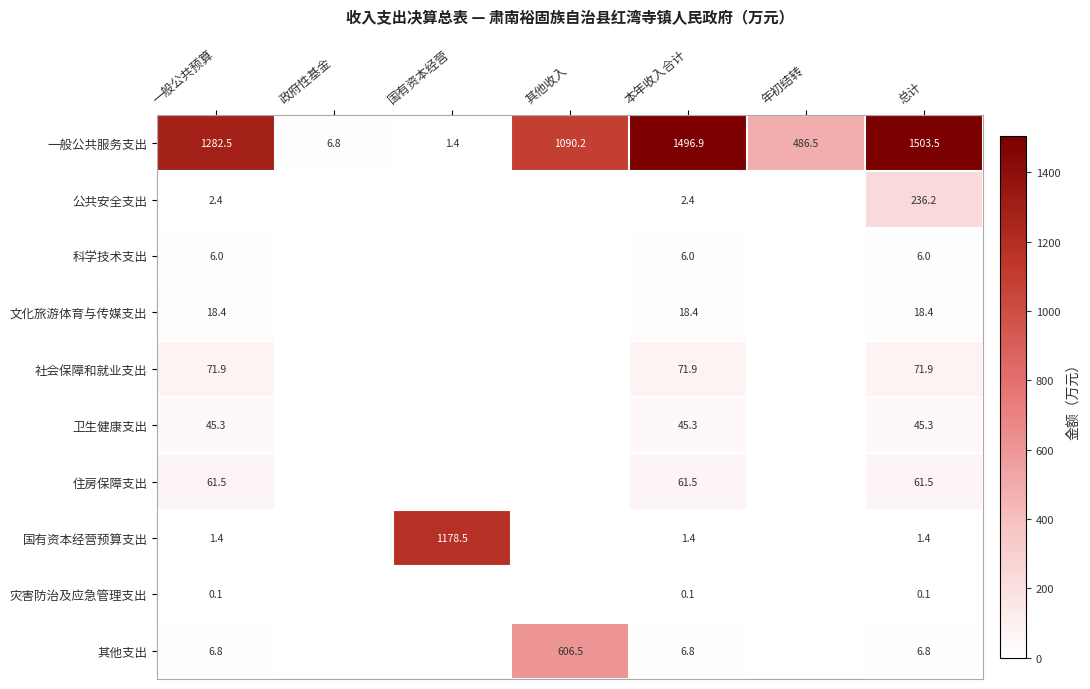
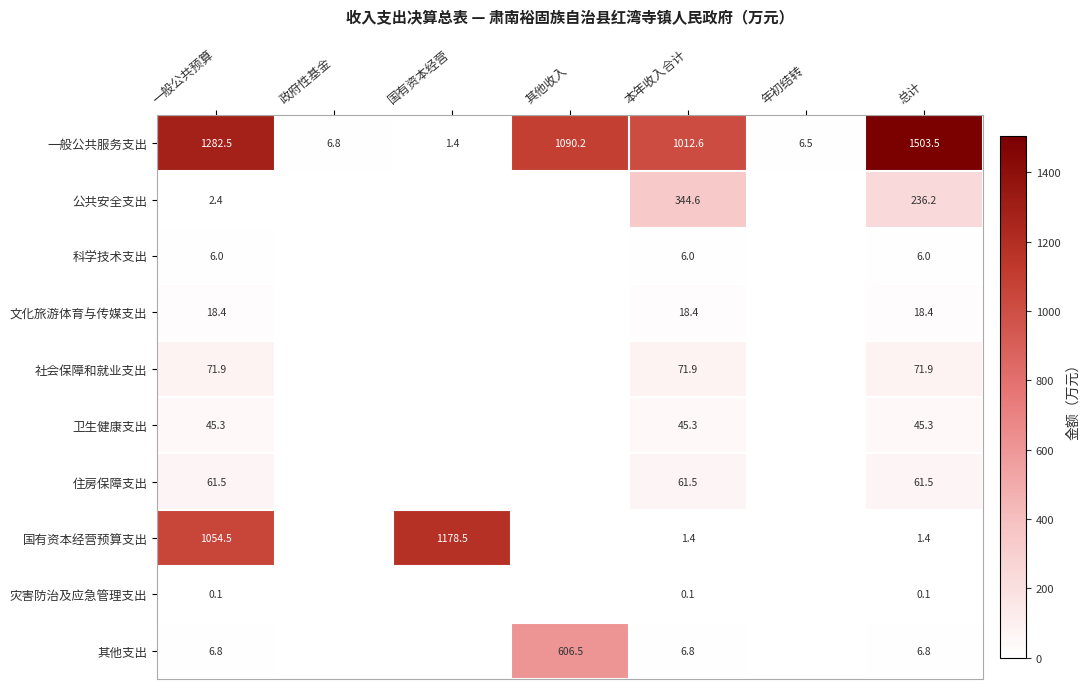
一般公共服务支出, 本年收入合计: 1496.9 -> 1012.6
一般公共服务支出, 年初结转: 486.5 -> 6.5
公共安全支出, 本年收入合计: 2.4 -> 344.6
国有资本经营预算支出, 一般公共预算: 1.4 -> 1054.5
